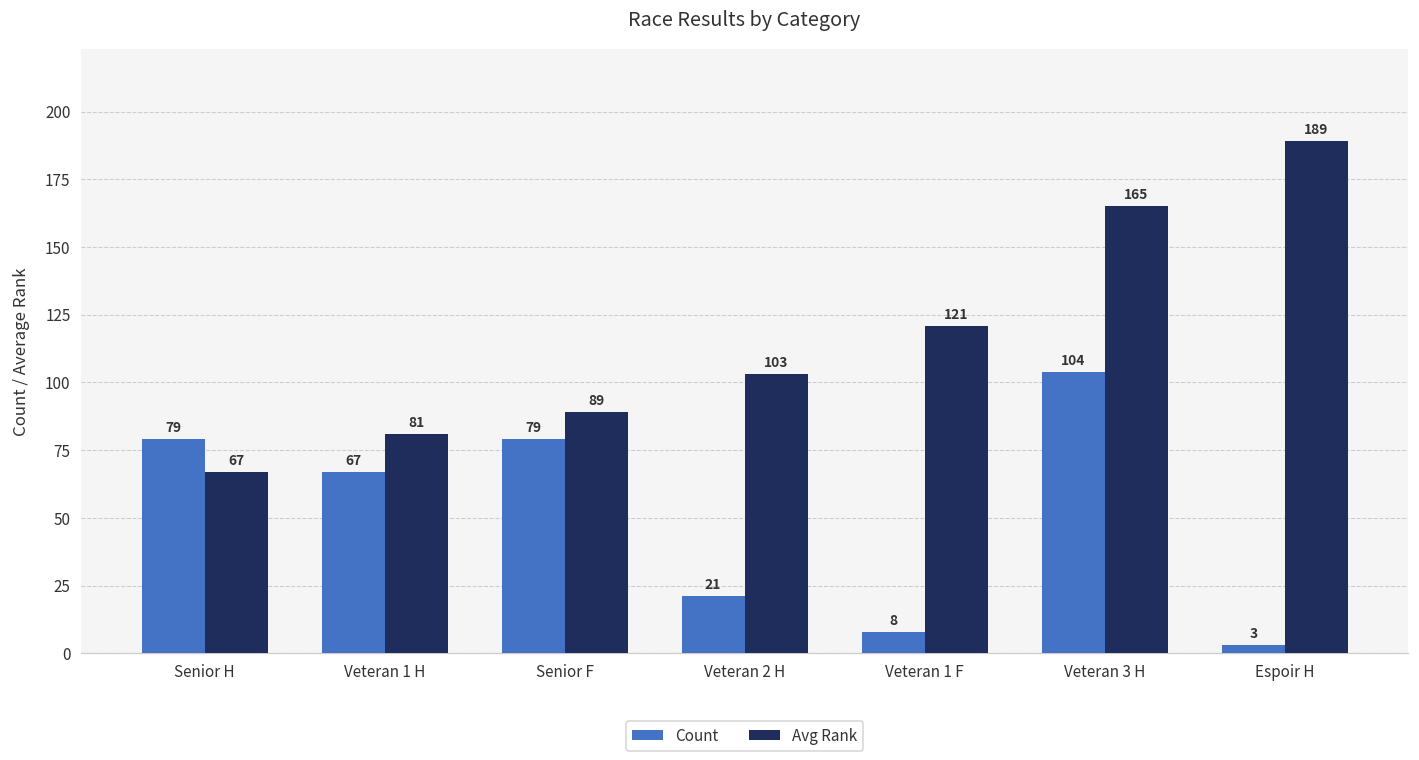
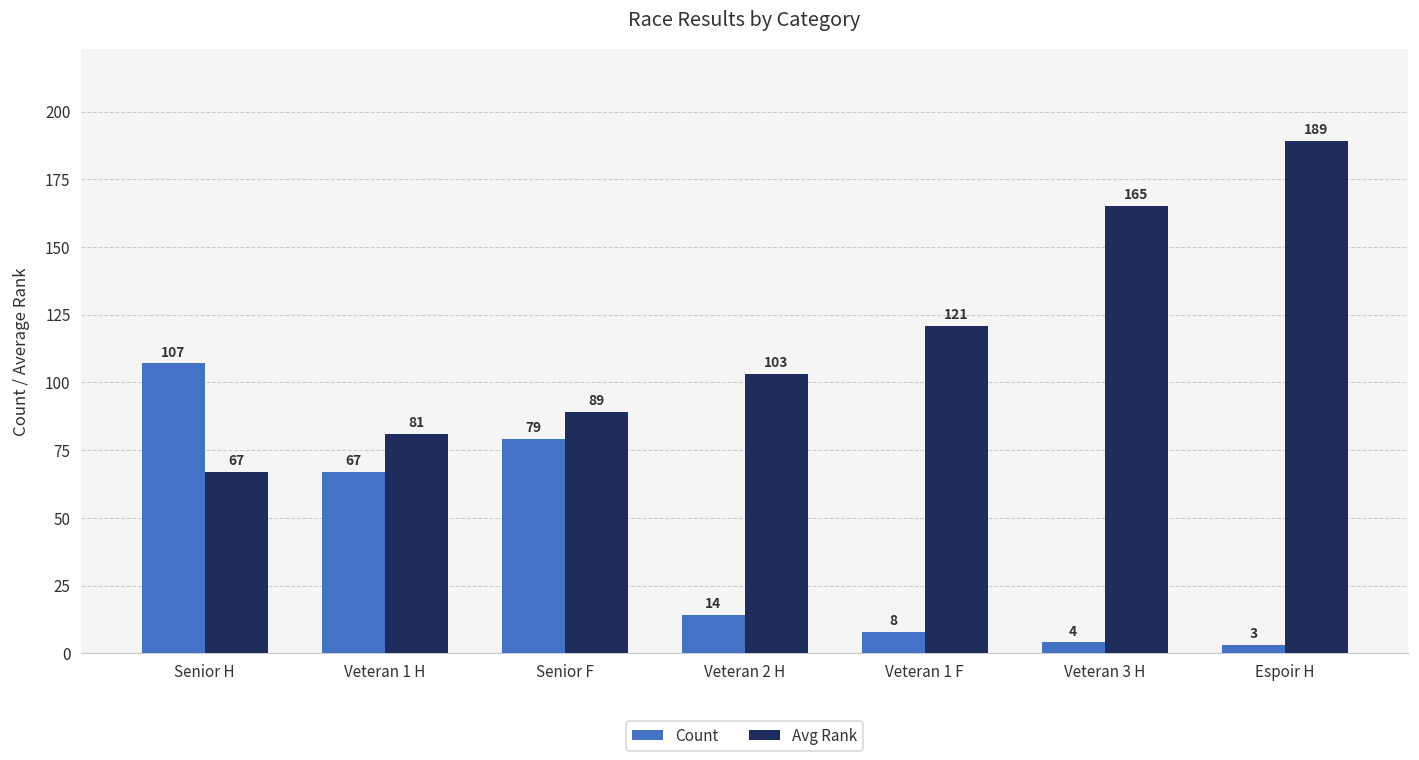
Count, Senior H: 79 -> 107
Count, Veteran 2 H: 21 -> 14
Count, Veteran 3 H: 104 -> 4
